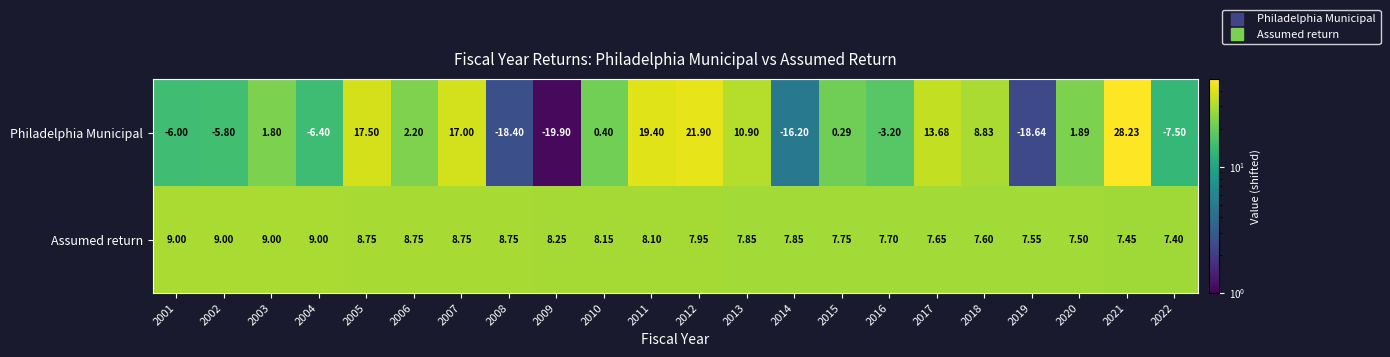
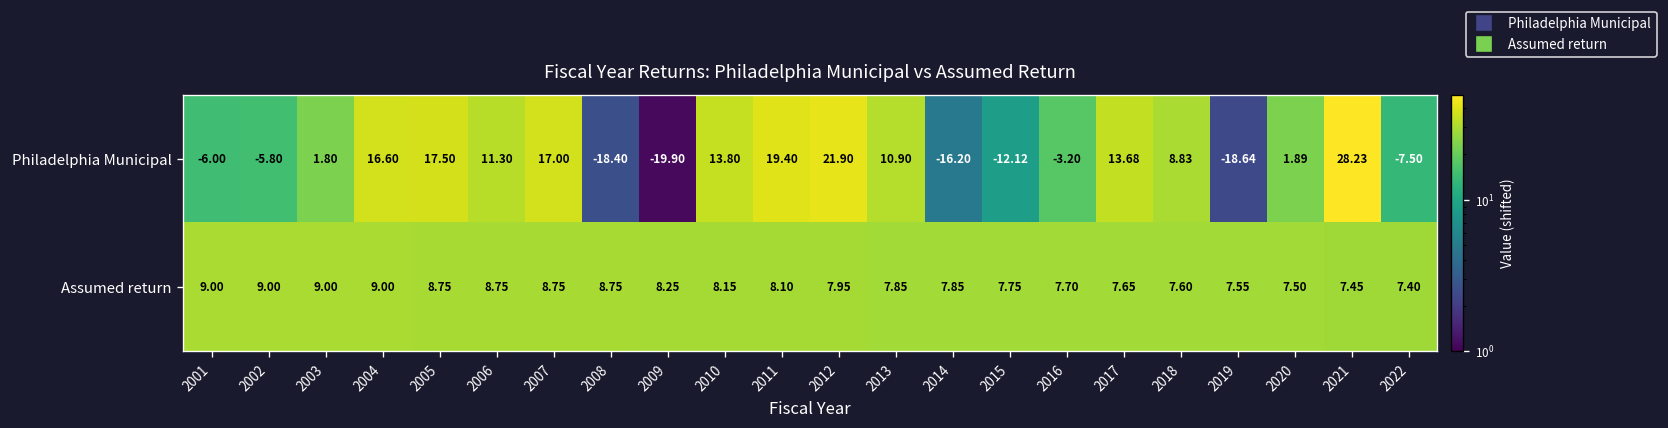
Philadelphia Municipal, 2004: -6.40 -> 16.60
Philadelphia Municipal, 2006: 2.20 -> 11.30
Philadelphia Municipal, 2010: 0.40 -> 13.80
Philadelphia Municipal, 2015: 0.29 -> -12.12
